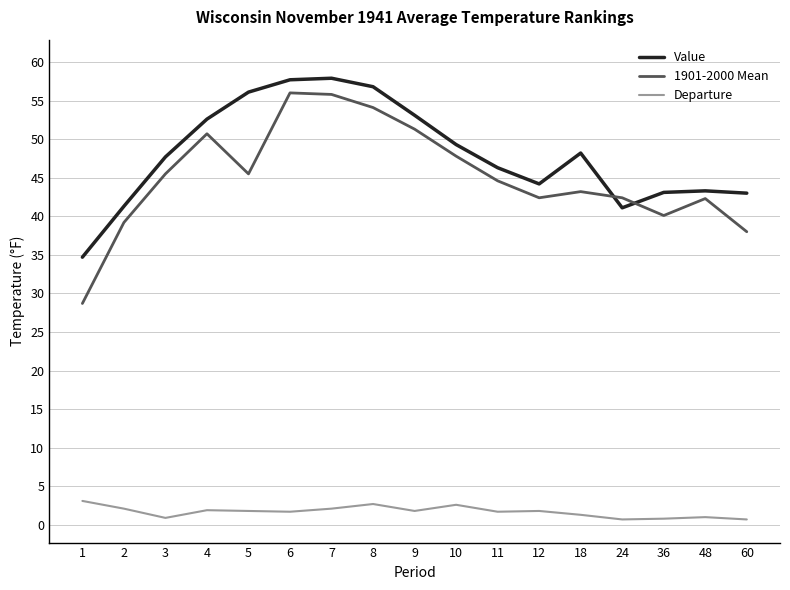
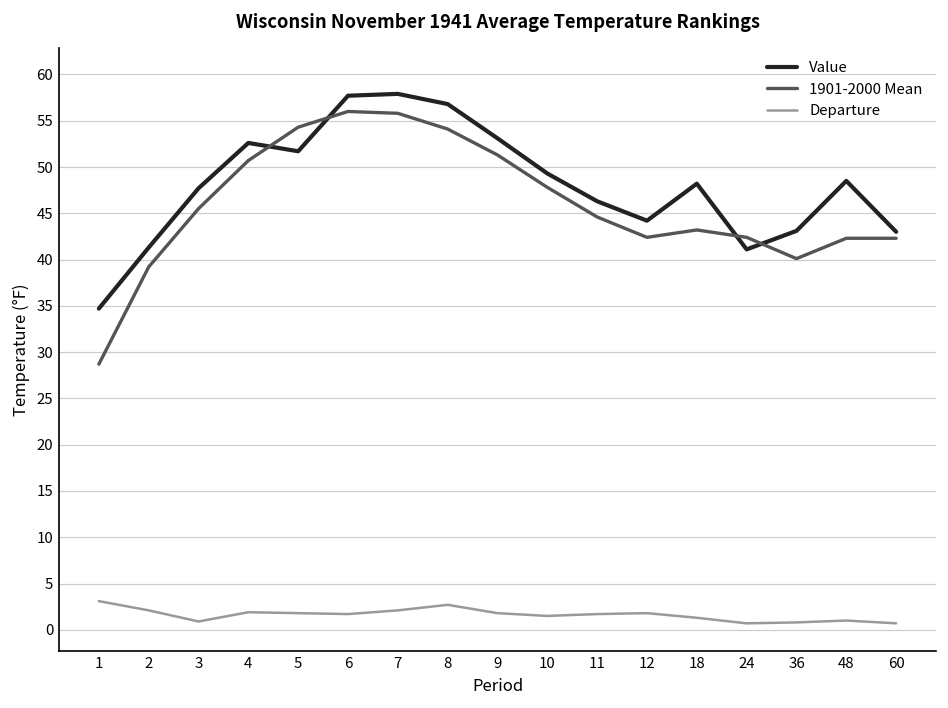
Value, 5: 56 -> 52
1901-2000 Mean, 5: 46 -> 54
Departure, 10: 3 -> 2
Value, 48: 43 -> 49
1901-2000 Mean, 60: 38 -> 42
